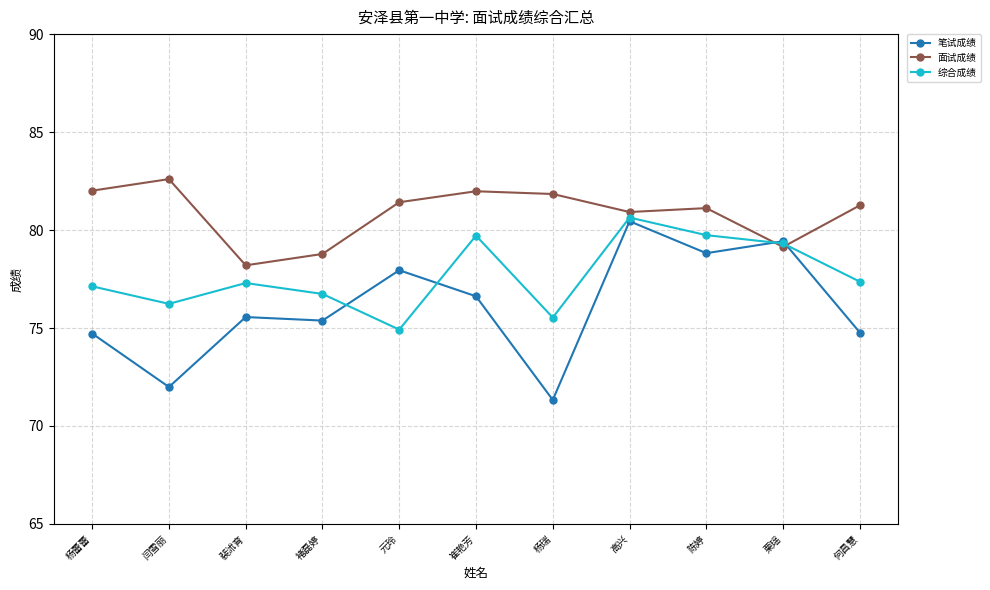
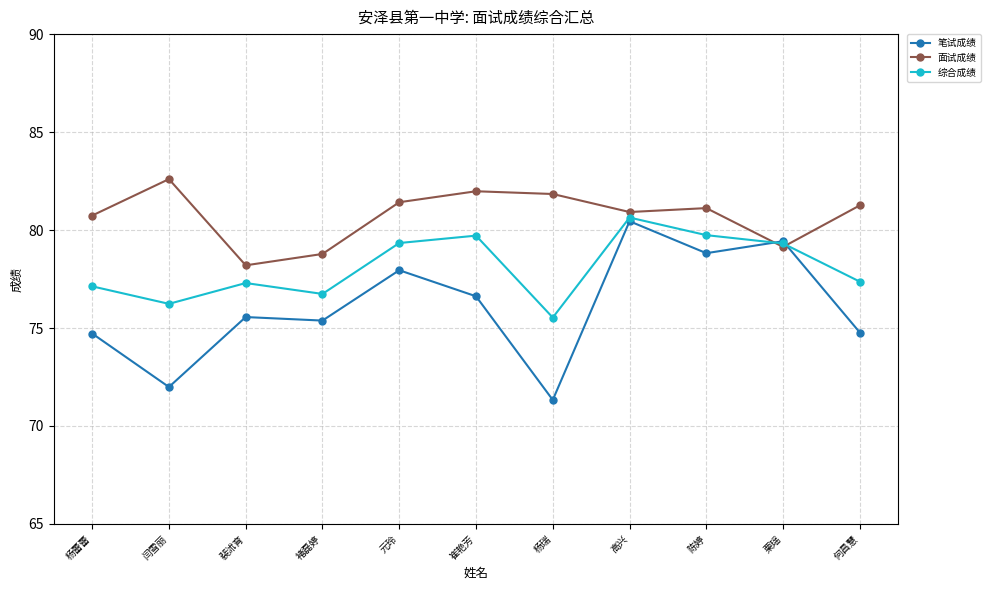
面试成绩, 杨蕾蕾: 82.0 -> 80.7
综合成绩, 元玲: 74.9 -> 79.3
